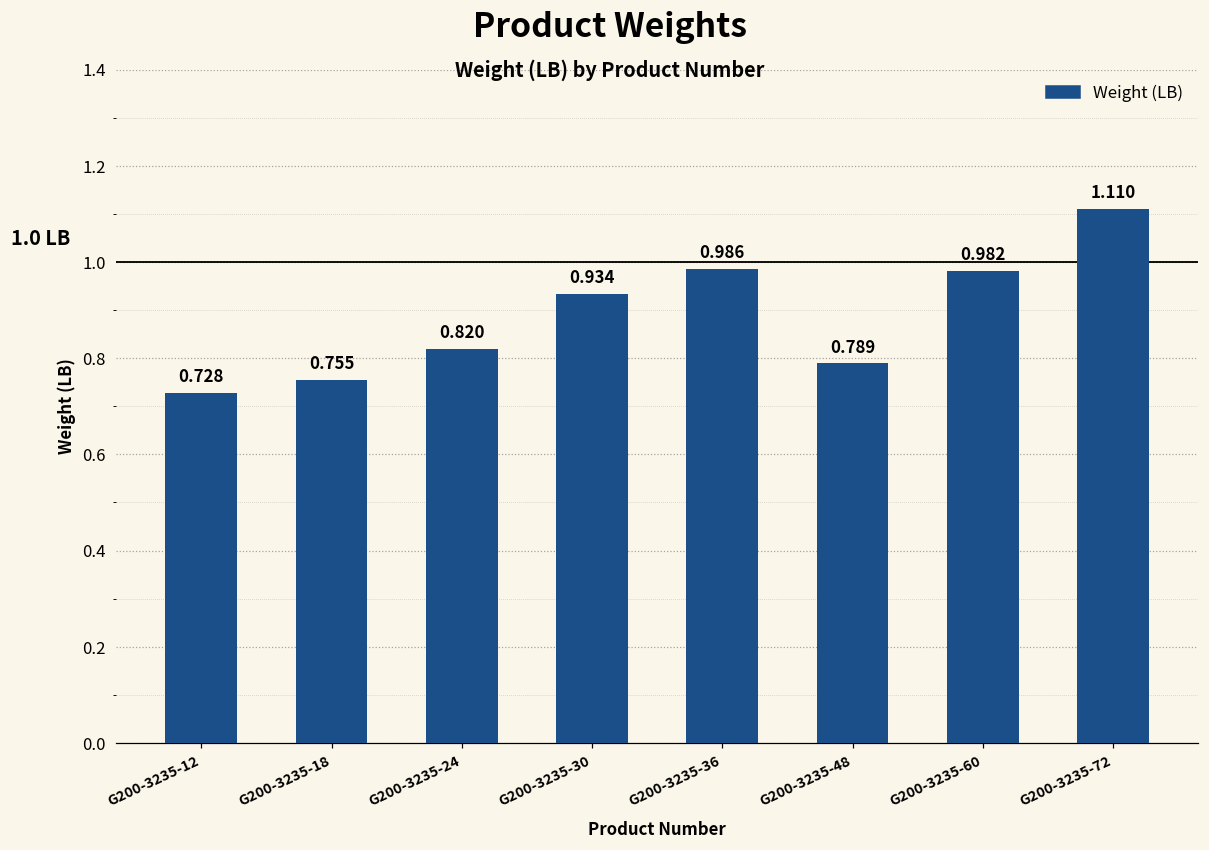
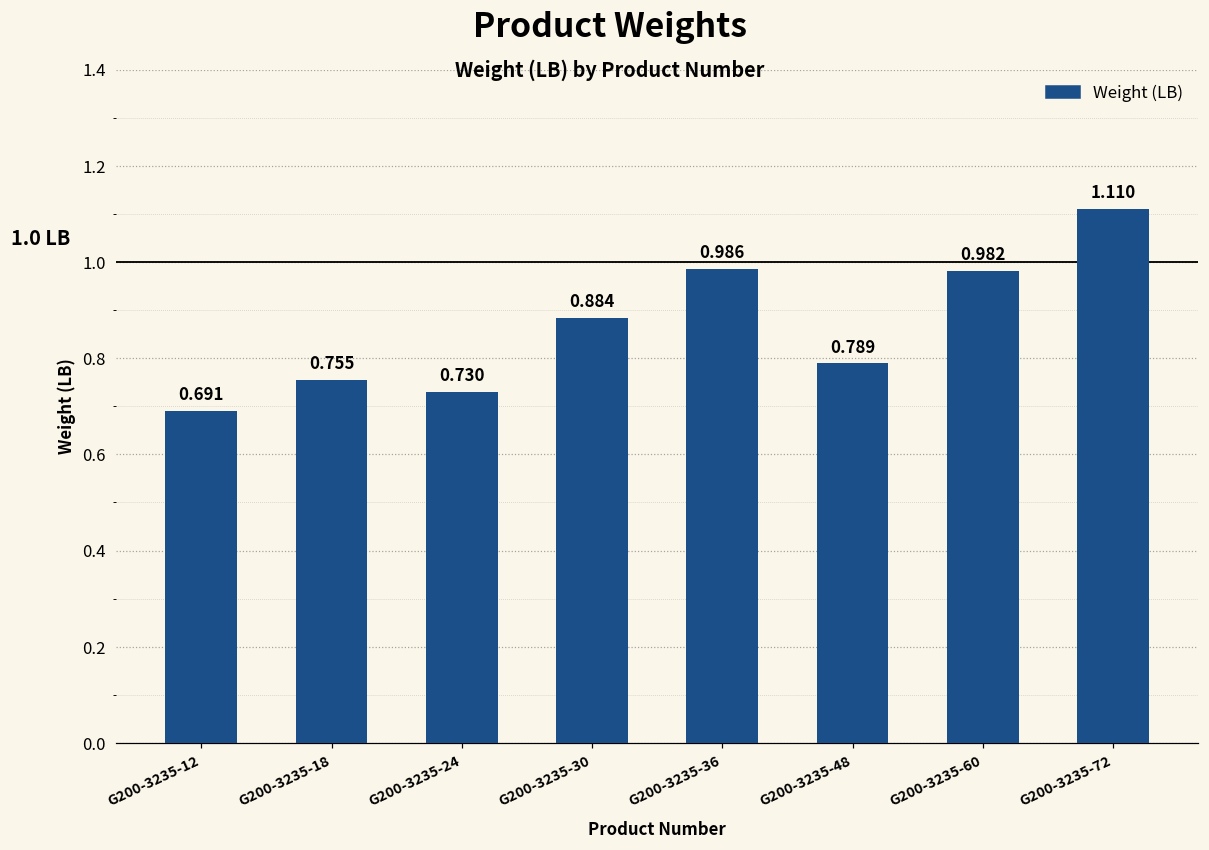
G200-3235-12: 0.728 -> 0.691
G200-3235-24: 0.820 -> 0.730
G200-3235-30: 0.934 -> 0.884
